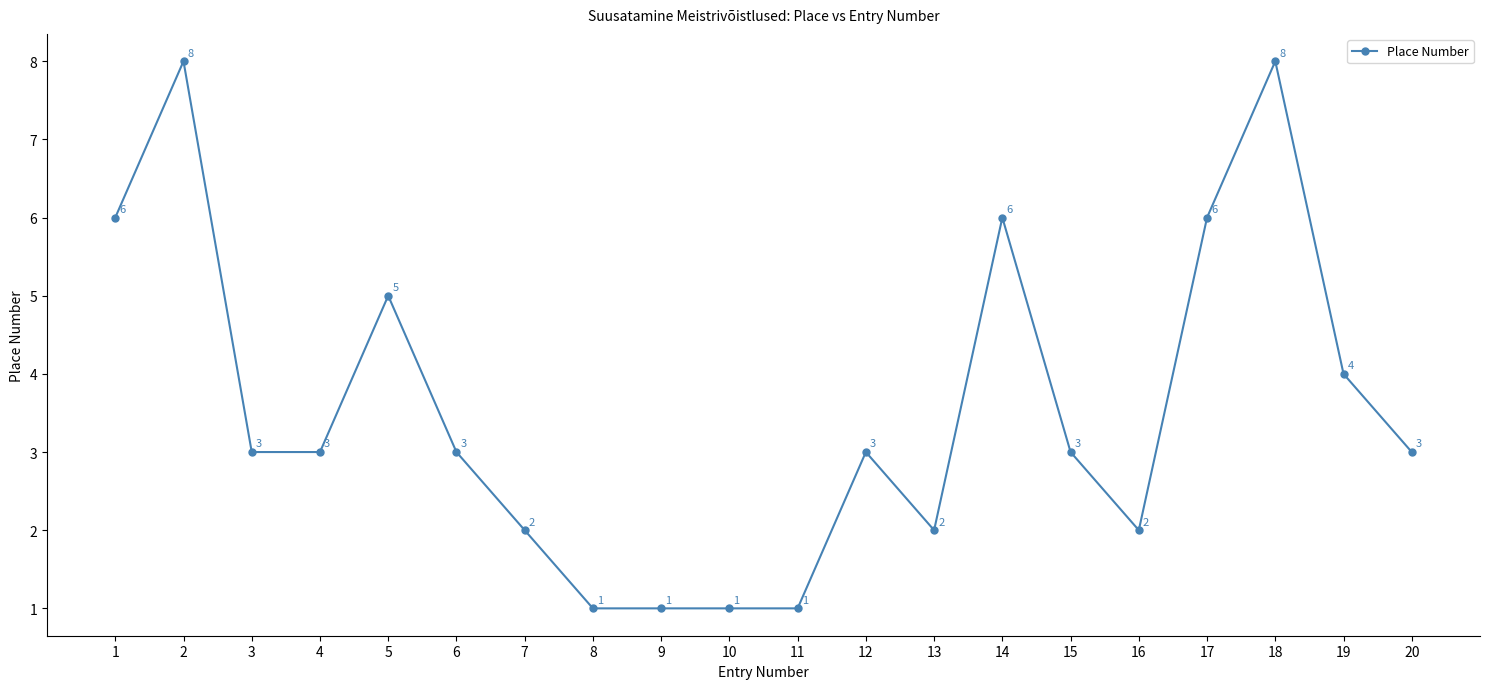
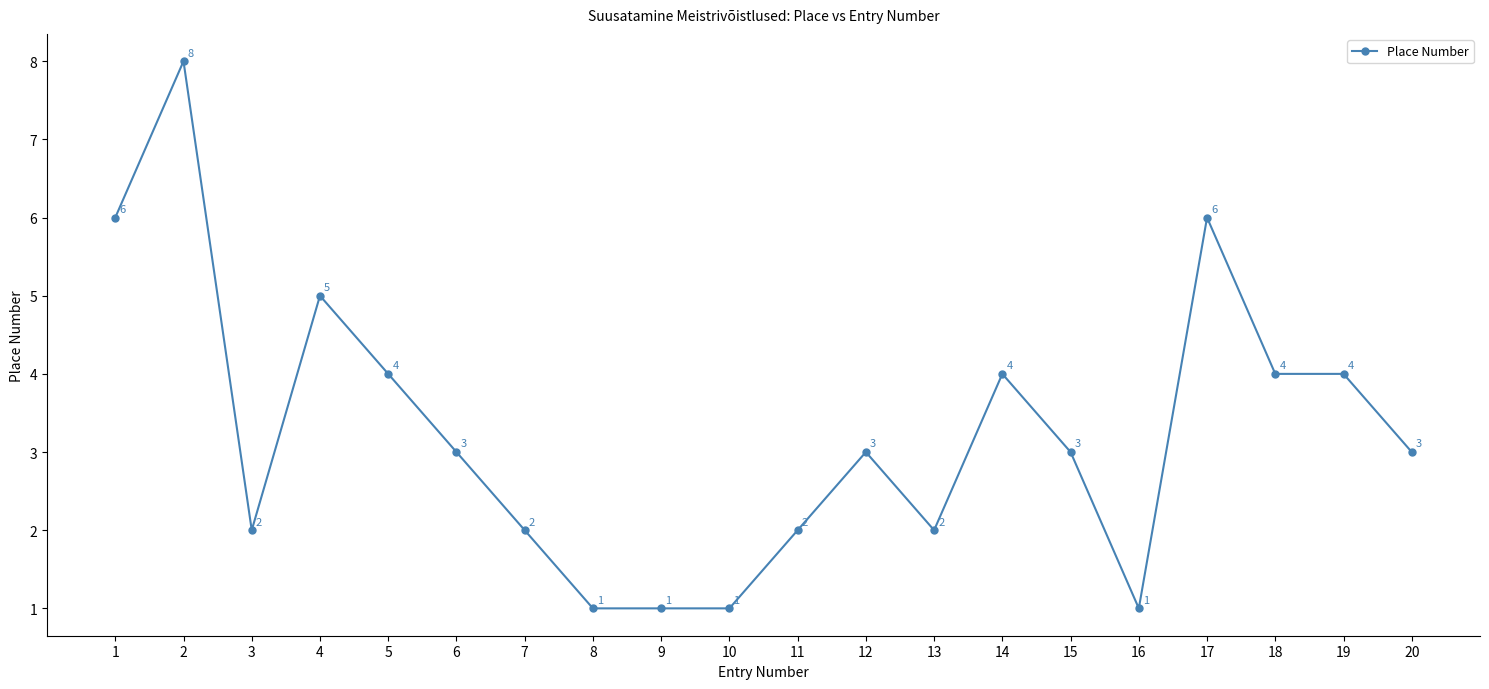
3: 3 -> 2
4: 3 -> 5
5: 5 -> 4
11: 1 -> 2
14: 6 -> 4
16: 2 -> 1
18: 8 -> 4
